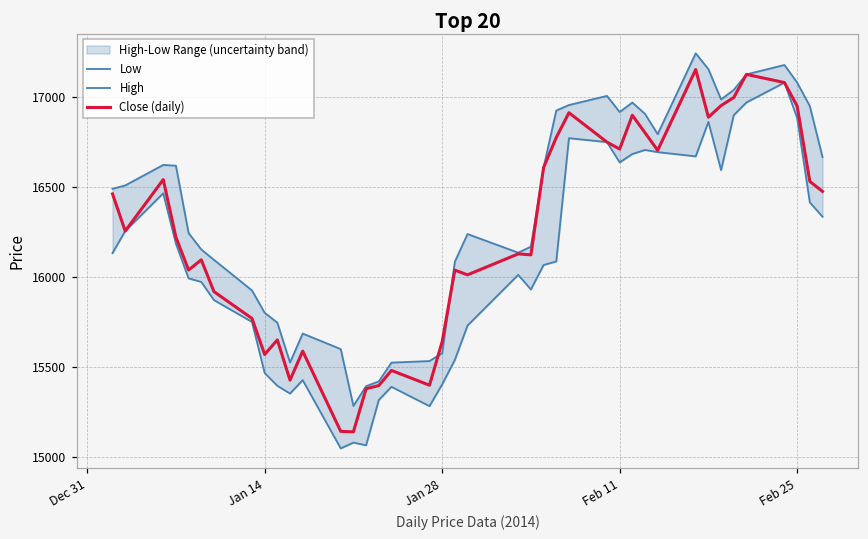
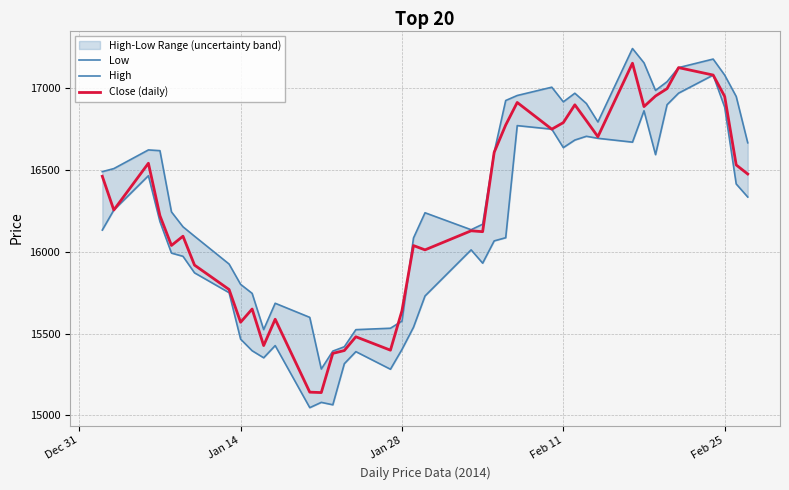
Close (daily), Feb 11: 16710 -> 16790
